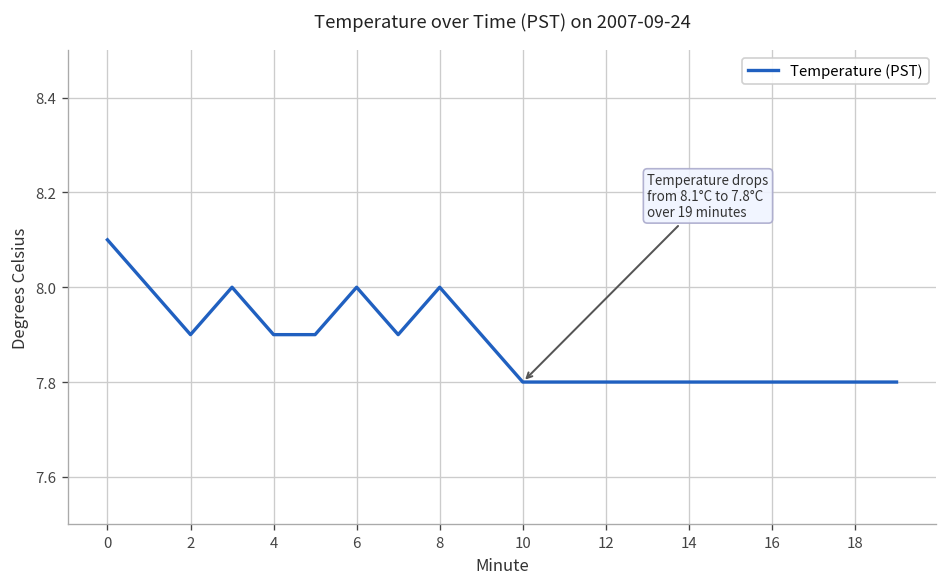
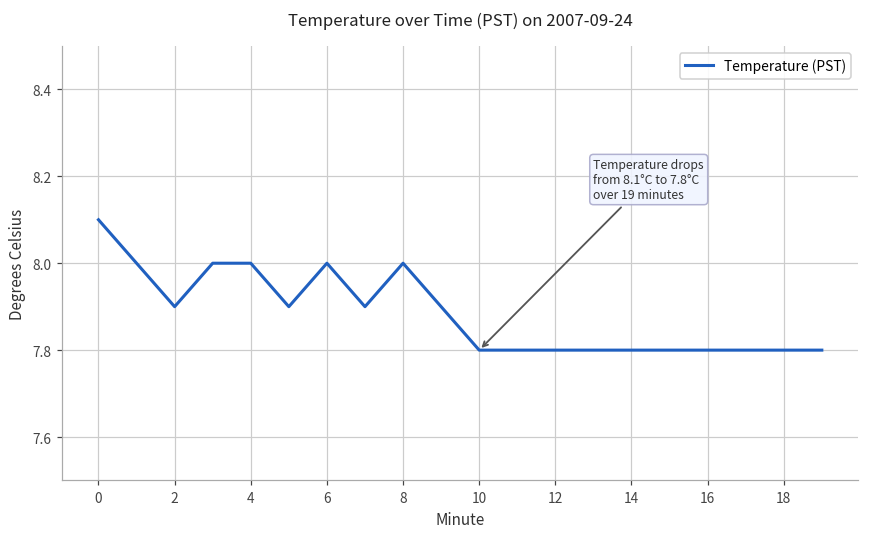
4: 7.9 -> 8.0
